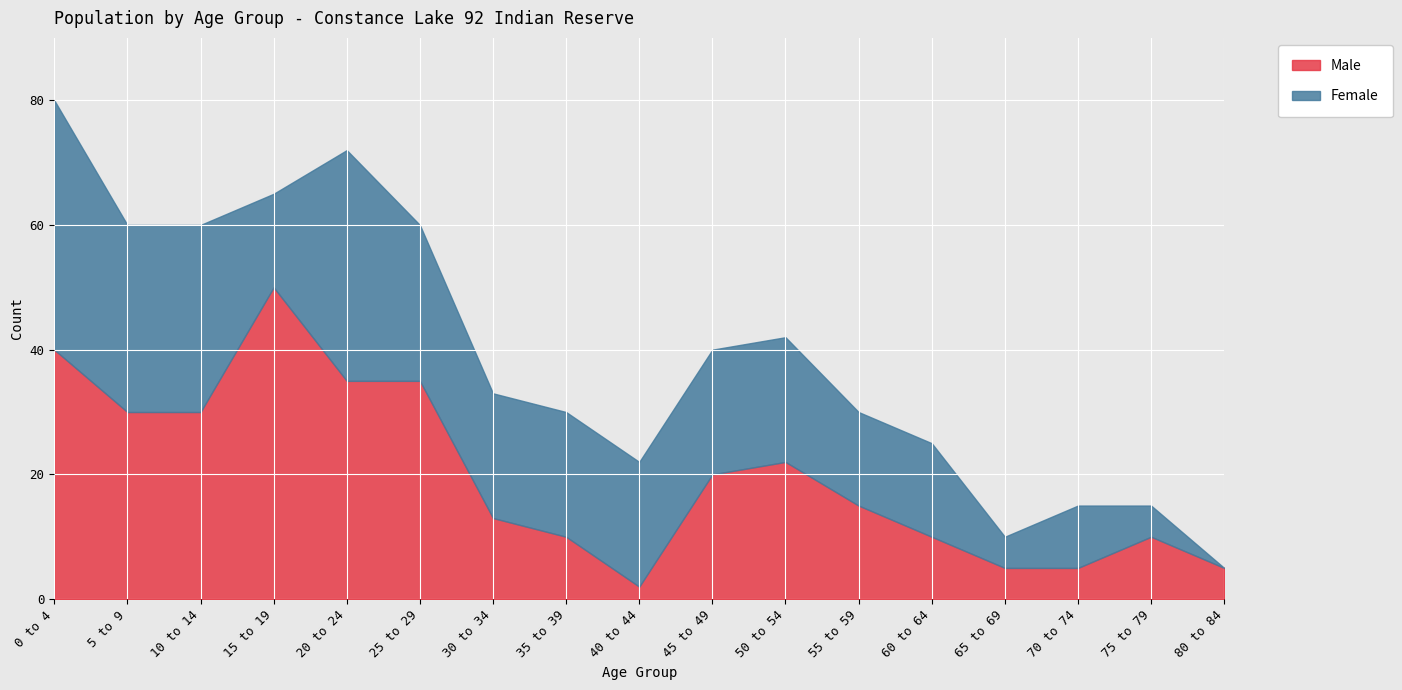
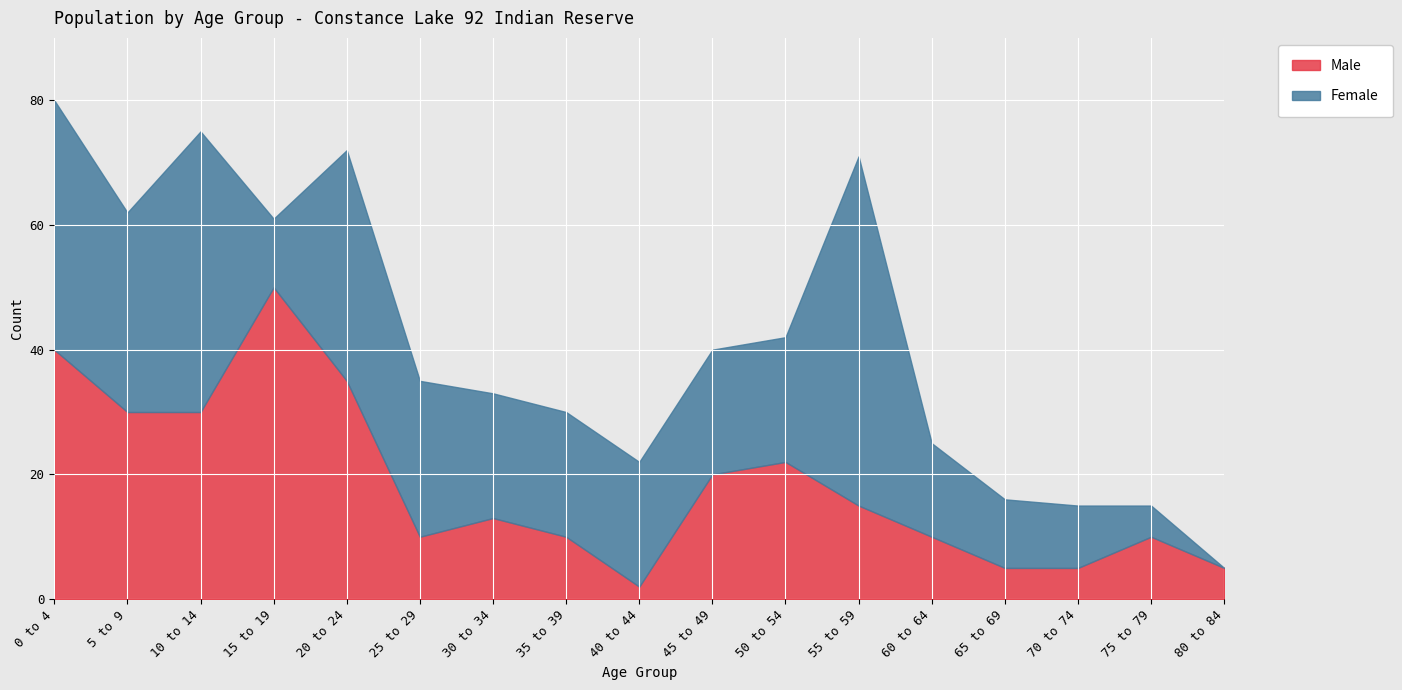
Female, 5 to 9: 30 -> 32
Female, 10 to 14: 30 -> 45
Female, 15 to 19: 15 -> 11
Male, 25 to 29: 35 -> 10
Female, 55 to 59: 15 -> 56
Female, 65 to 69: 5 -> 11
